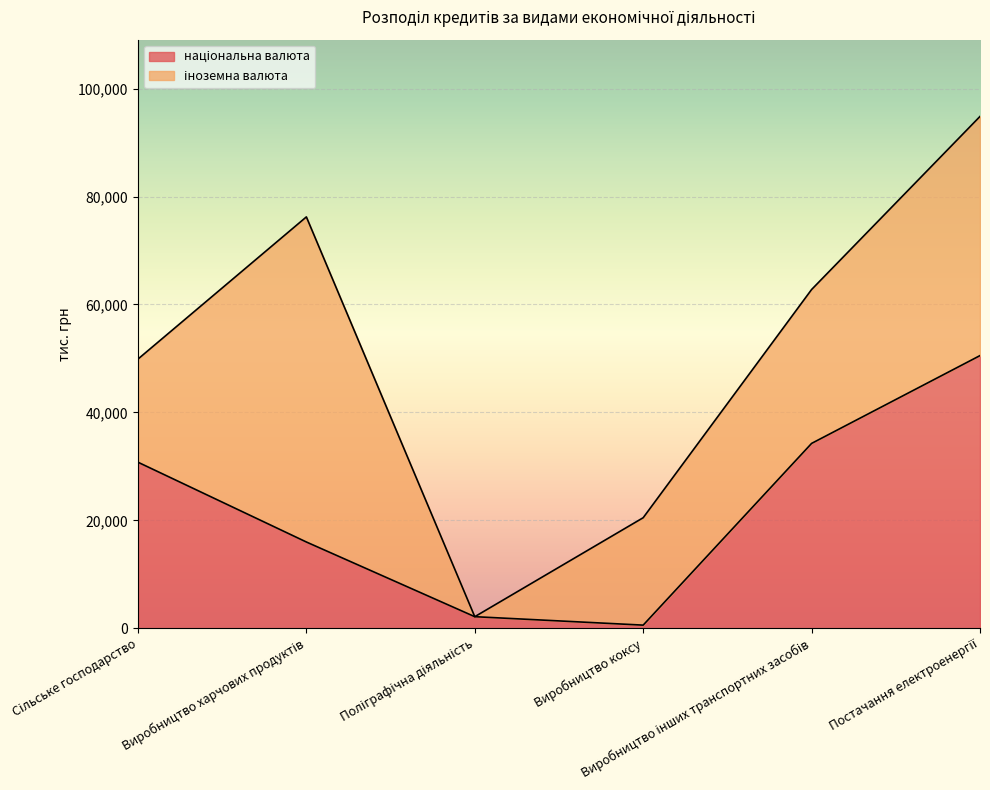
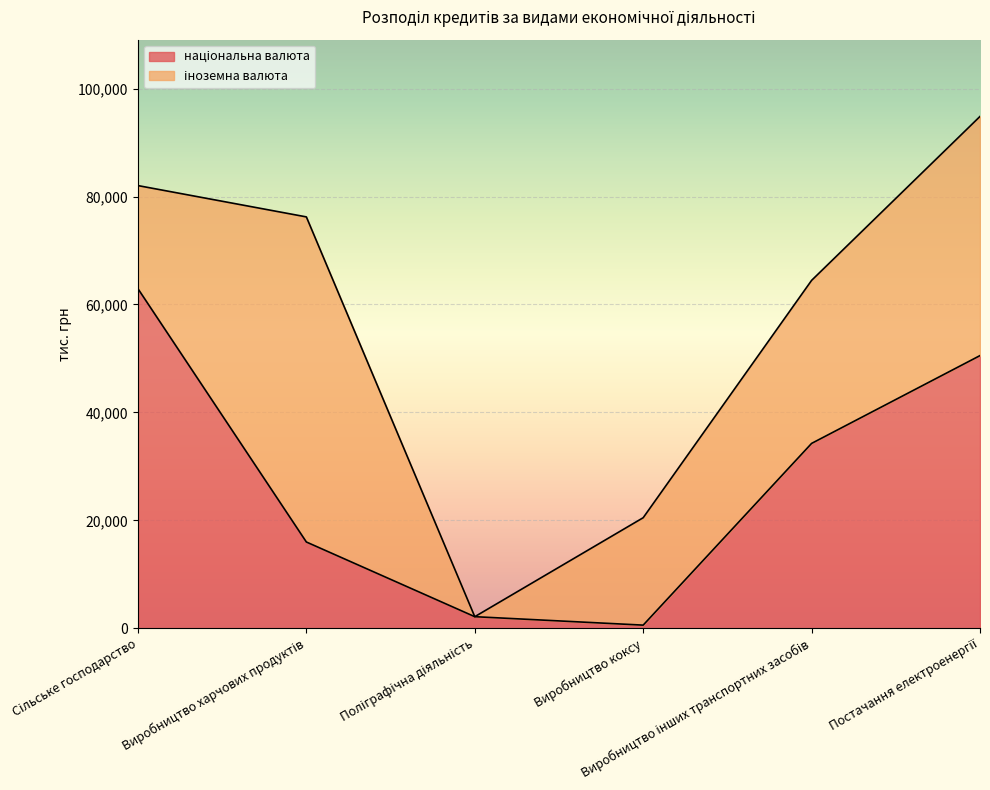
національна валюта, Сільське господарство: 31,000 -> 63,000
іноземна валюта, Виробництво інших транспортних засобів: 29,000 -> 30,000
